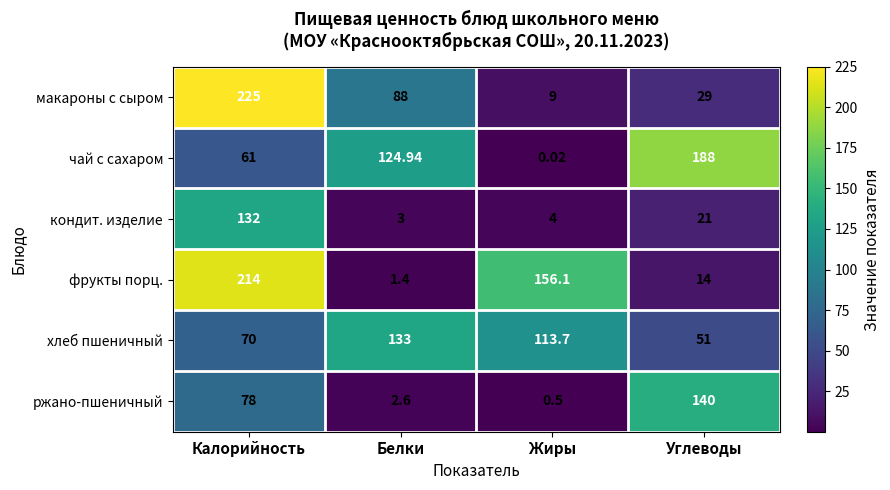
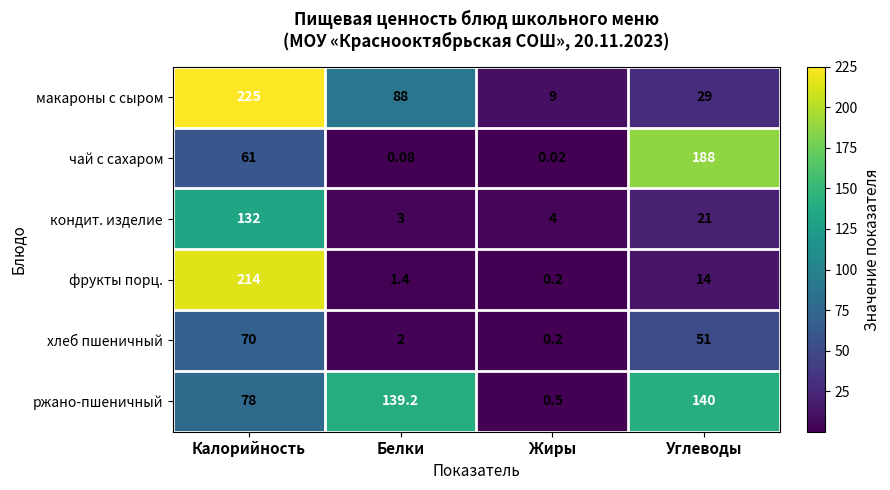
чай с сахаром, Белки: 124.94 -> 0.08
фрукты порц., Жиры: 156.1 -> 0.2
хлеб пшеничный, Белки: 133 -> 2
хлеб пшеничный, Жиры: 113.7 -> 0.2
ржано-пшеничный, Белки: 2.6 -> 139.2
